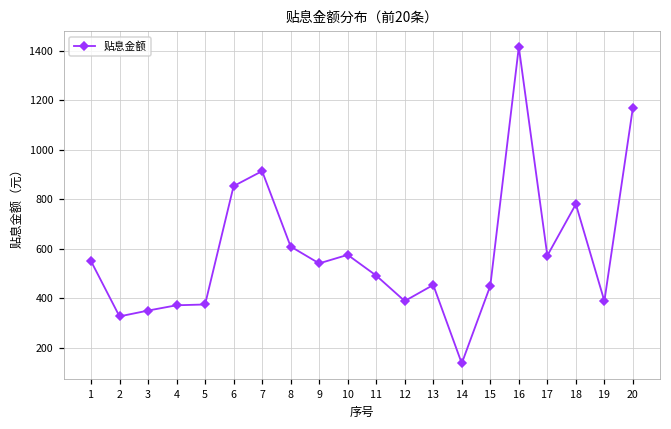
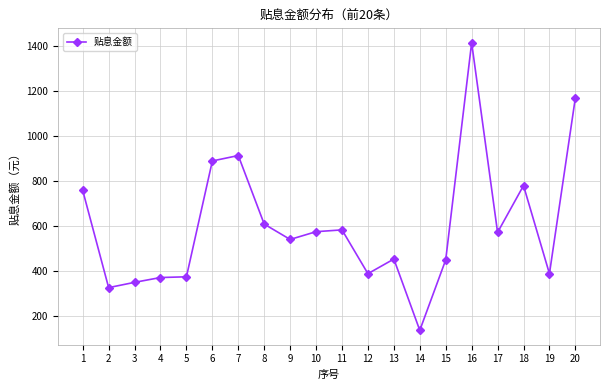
1: 550 -> 760
6: 850 -> 890
11: 490 -> 580
